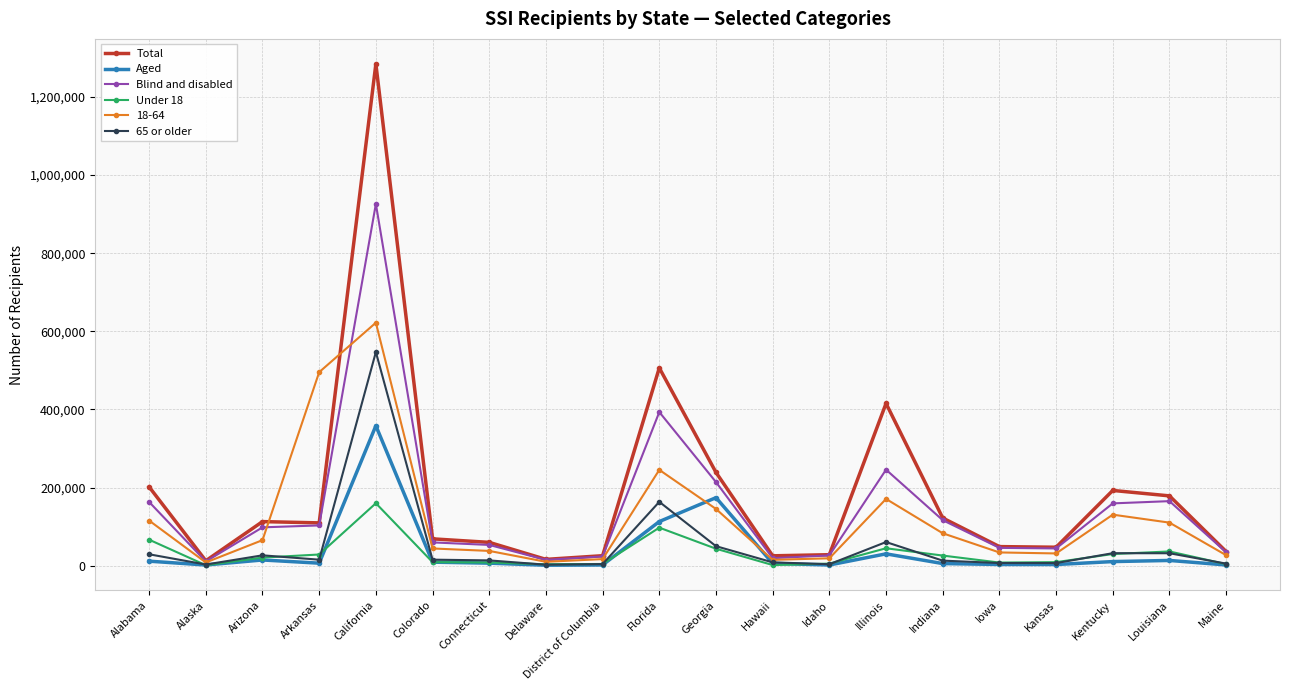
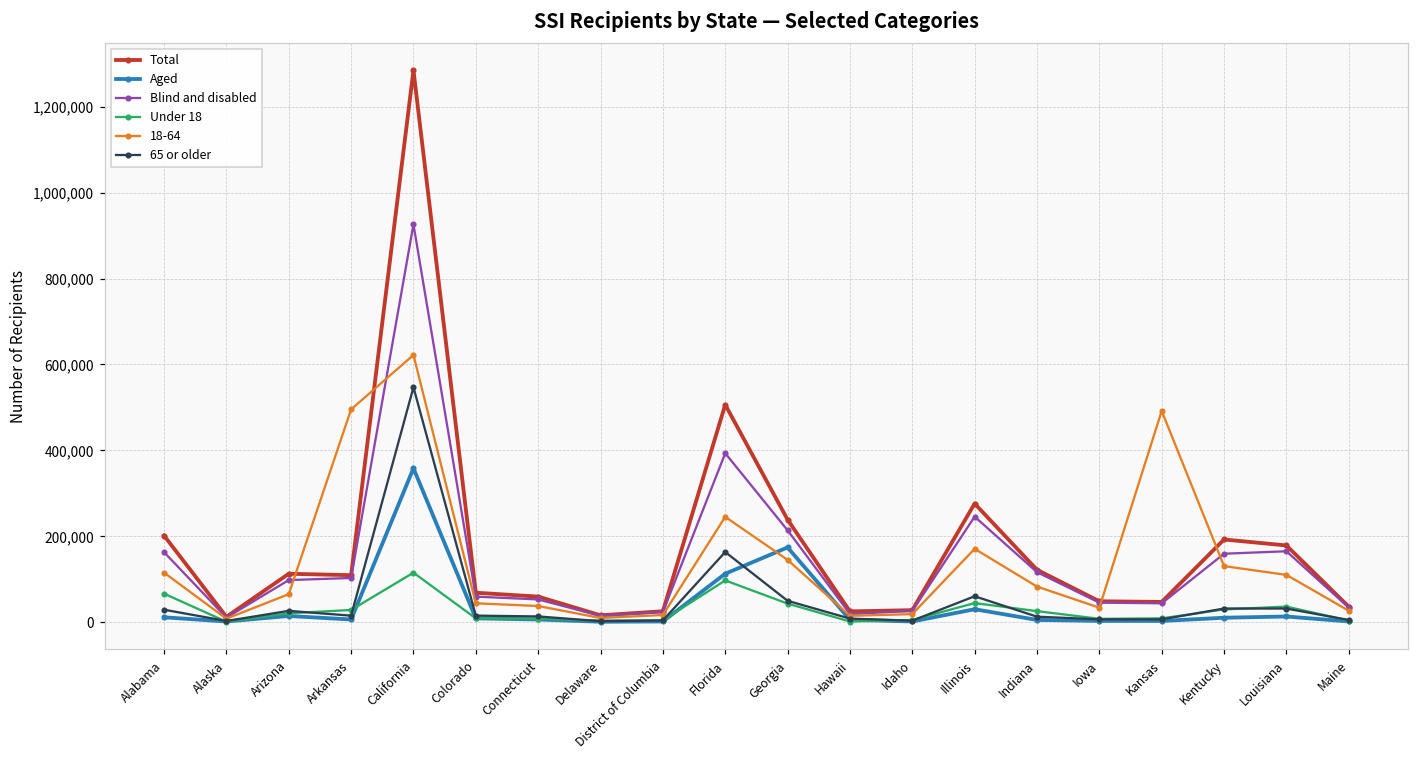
Under 18, California: 160,000 -> 120,000
Total, Illinois: 420,000 -> 280,000
18-64, Kansas: 30,000 -> 490,000
